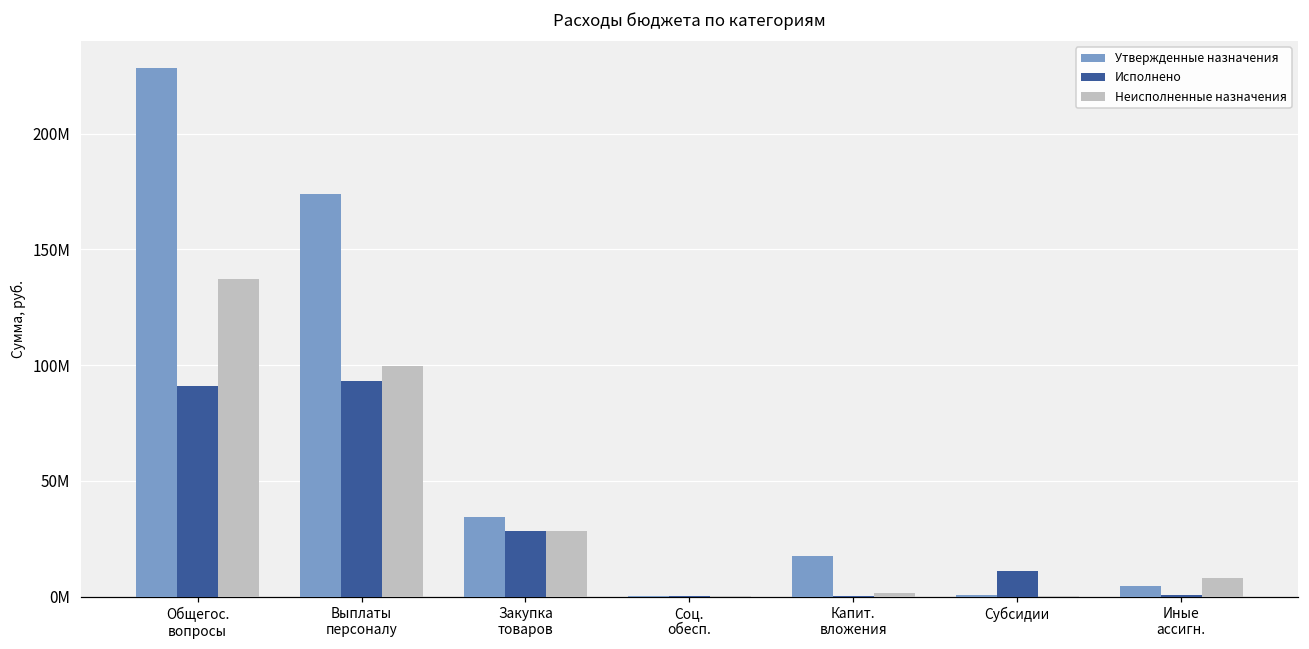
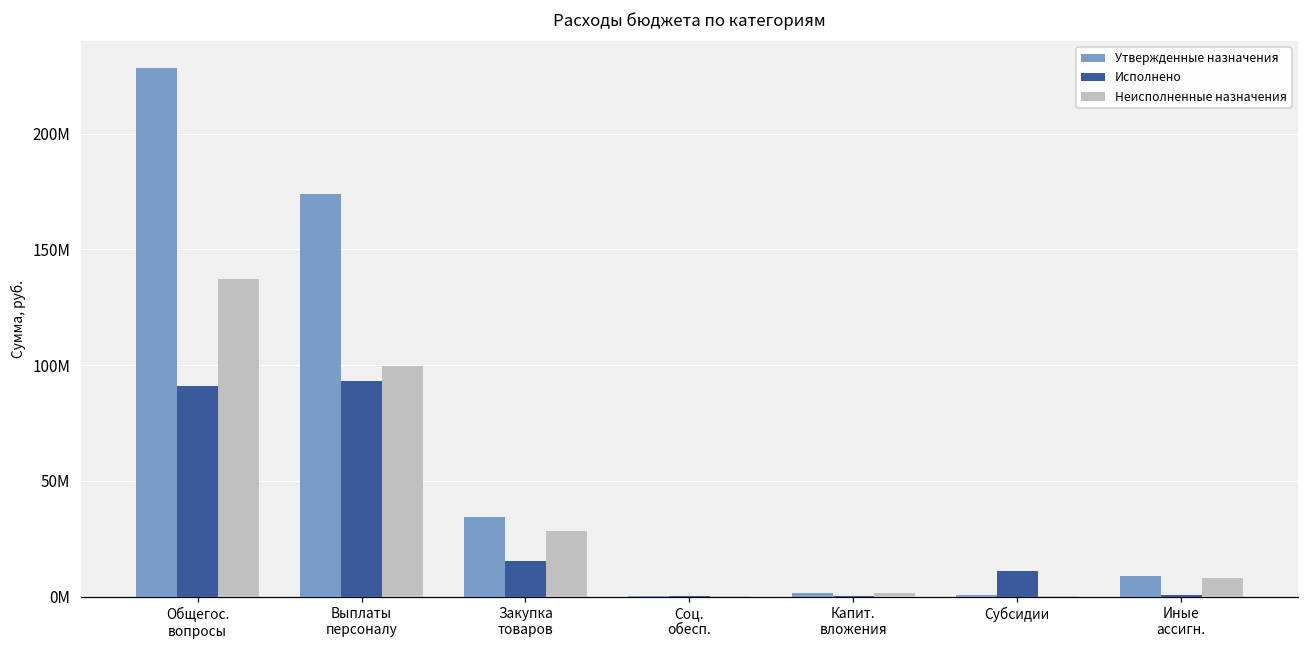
Исполнено, Закупка товаров: 28000000 -> 16000000
Утвержденные назначения, Капит. вложения: 17000000 -> 1000000
Утвержденные назначения, Иные ассигн.: 5000000 -> 9000000
